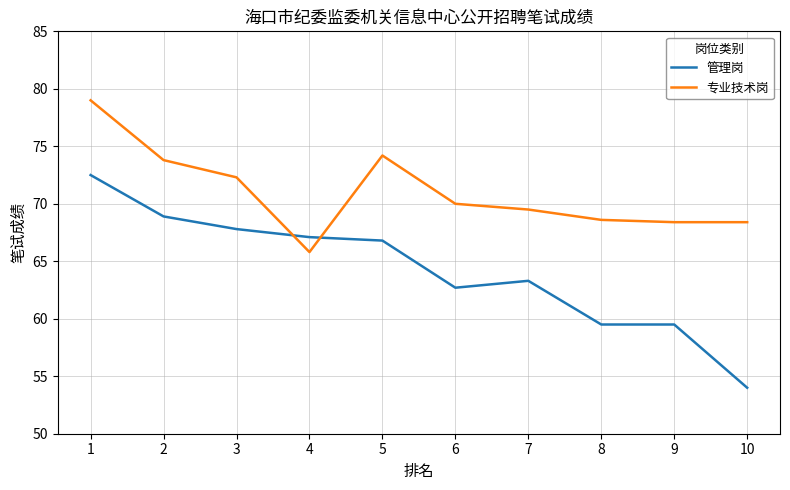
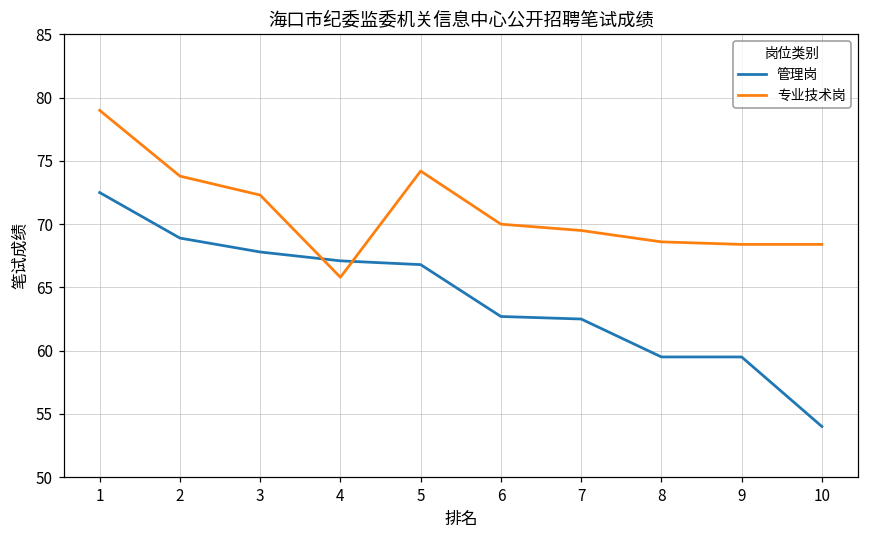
管理岗, 7: 63.3 -> 62.5
